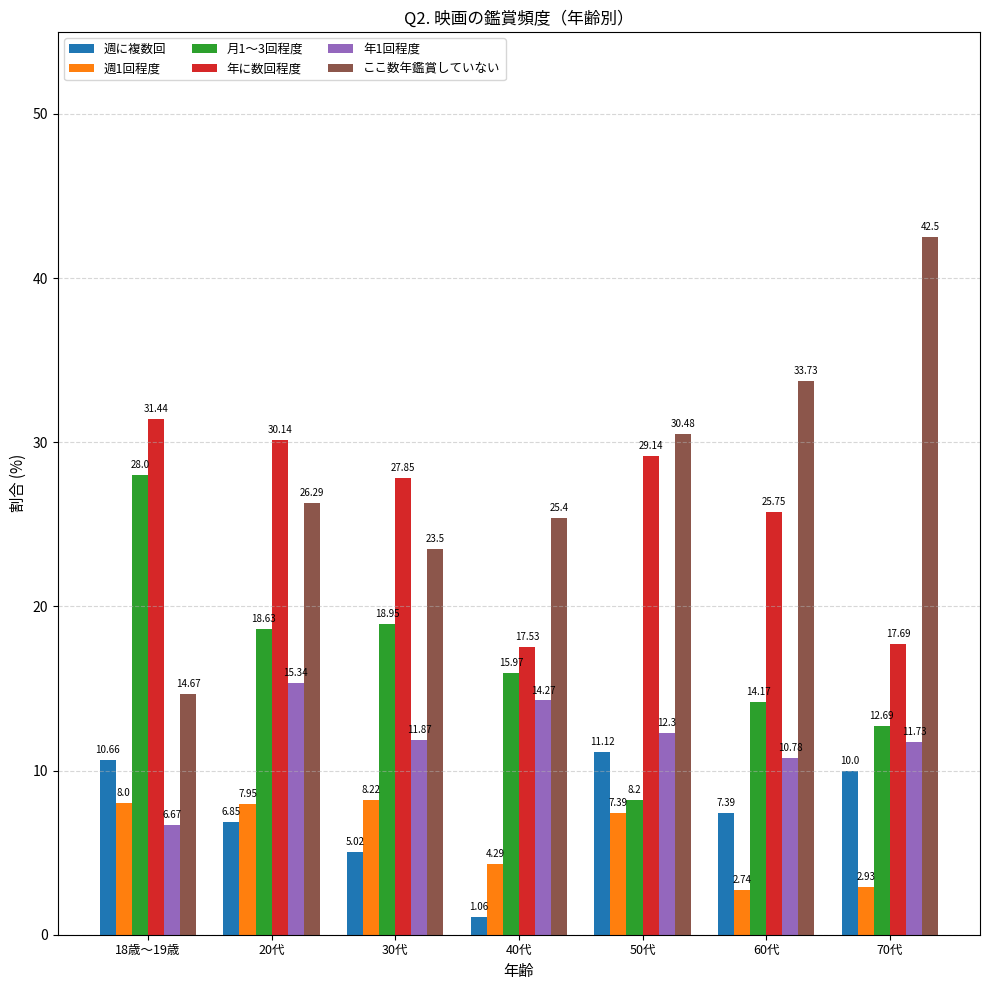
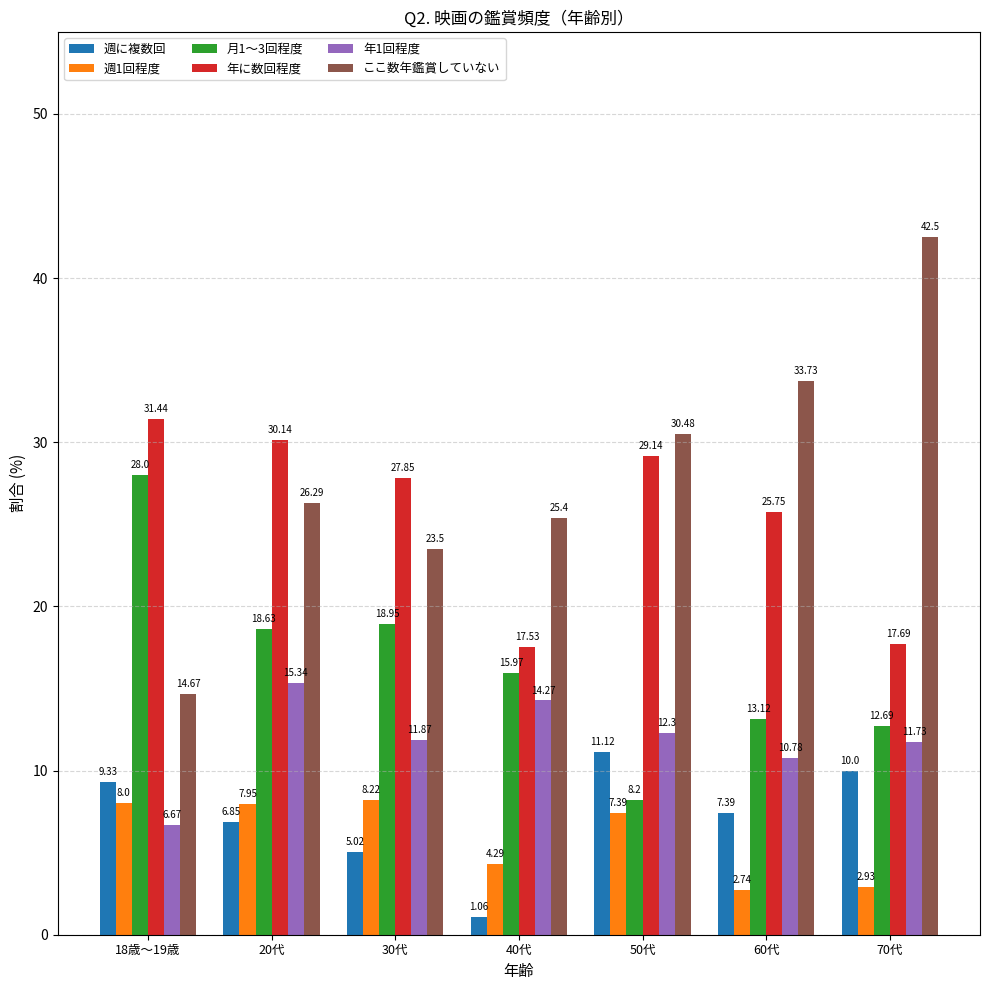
週に複数回, 18歳～19歳: 10.66 -> 9.33
月1～3回程度, 60代: 14.17 -> 13.12
